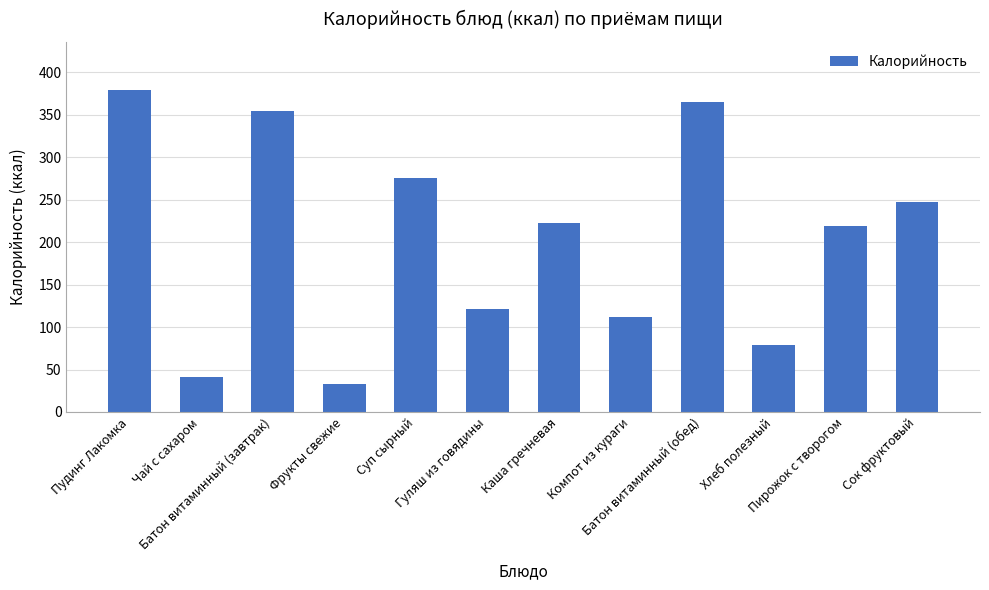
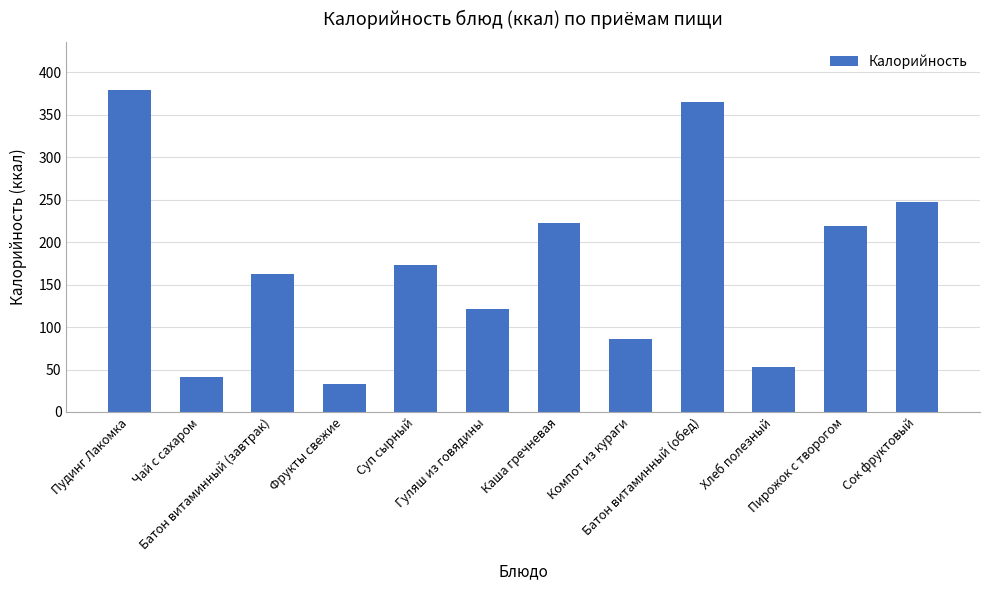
Батон витаминный (завтрак): 360 -> 160
Суп сырный: 280 -> 170
Компот из кураги: 110 -> 90
Хлеб полезный: 80 -> 50
